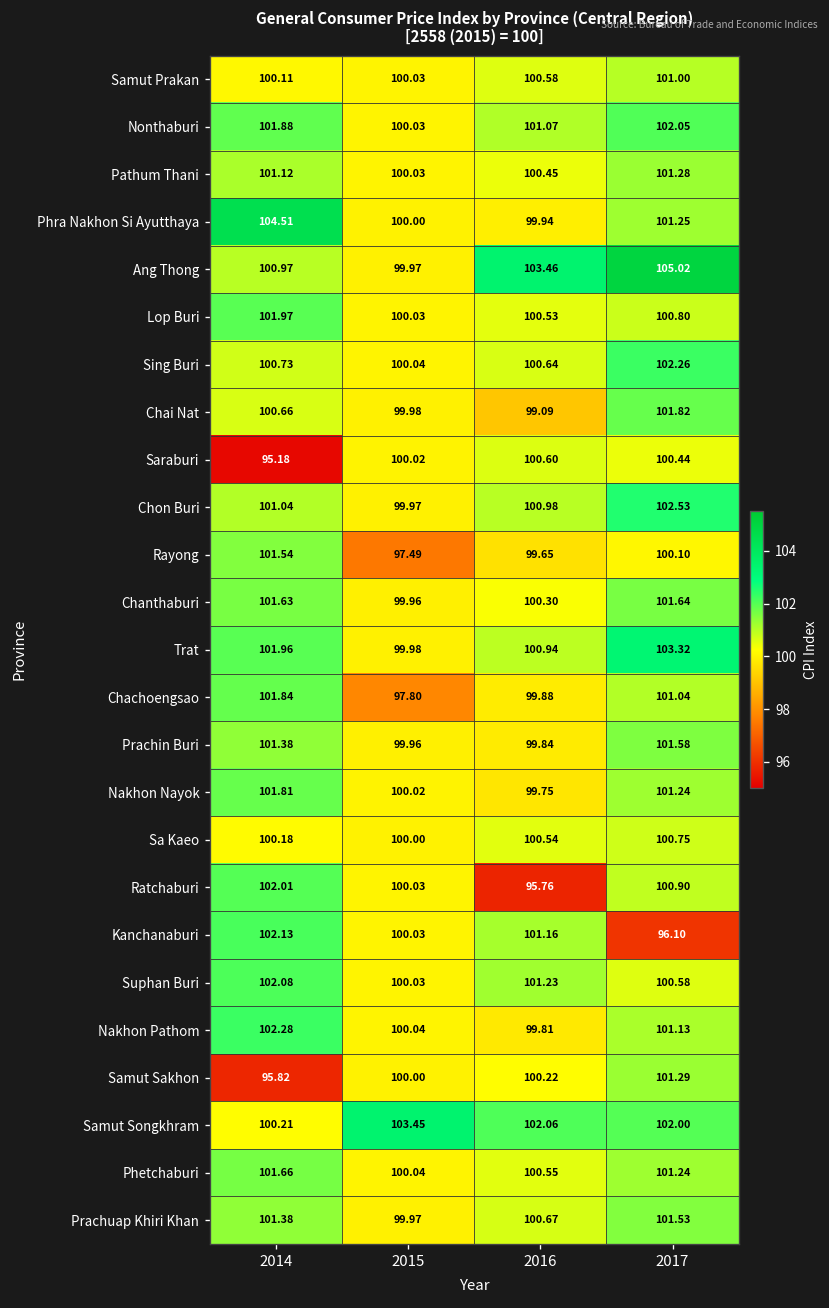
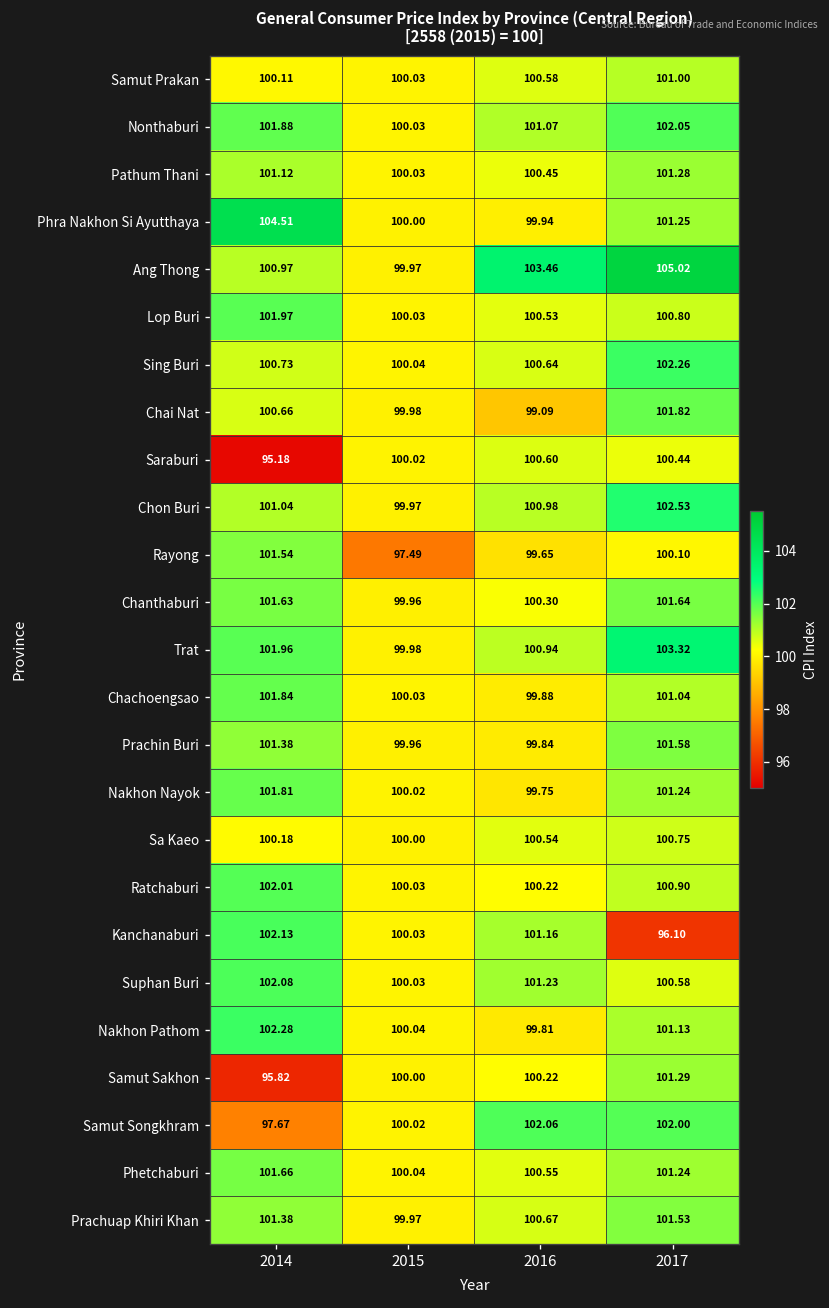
Chachoengsao, 2015: 97.80 -> 100.03
Ratchaburi, 2016: 95.76 -> 100.22
Samut Songkhram, 2014: 100.21 -> 97.67
Samut Songkhram, 2015: 103.45 -> 100.02
